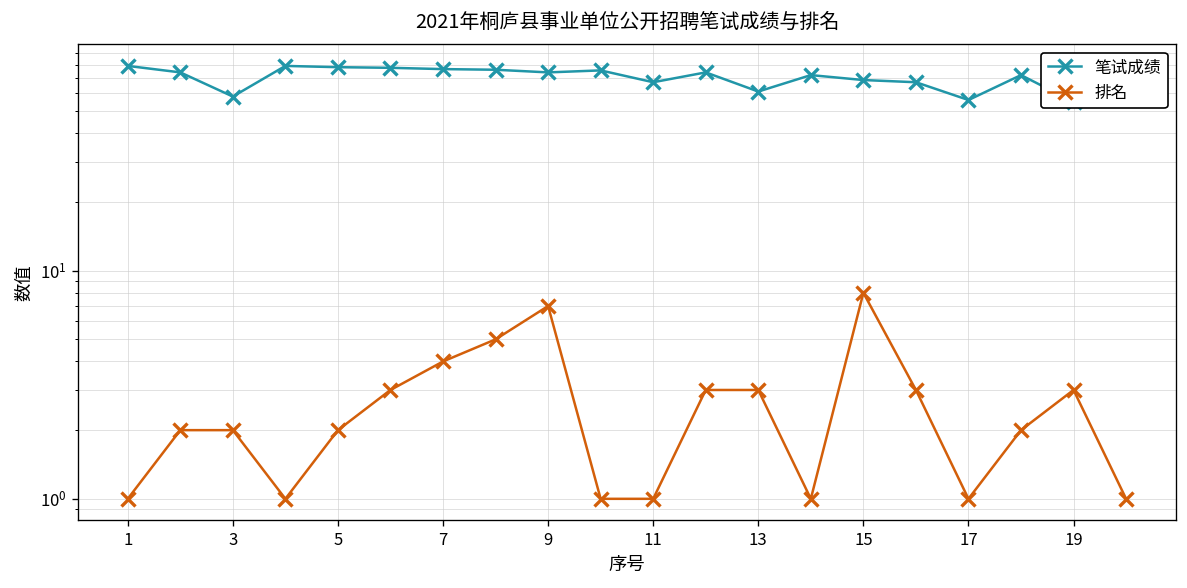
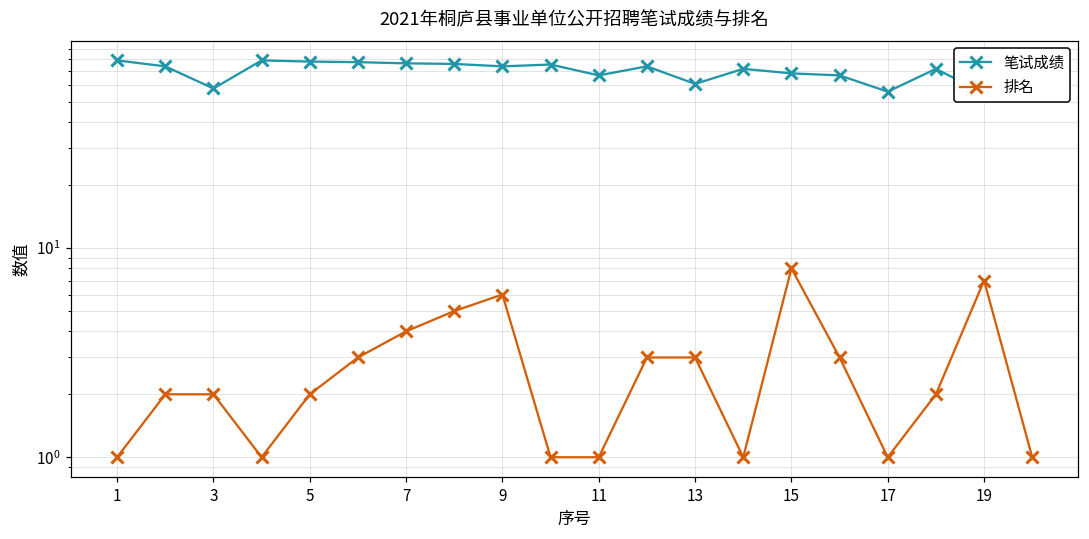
排名, 9: 7 -> 6
排名, 19: 3 -> 7
